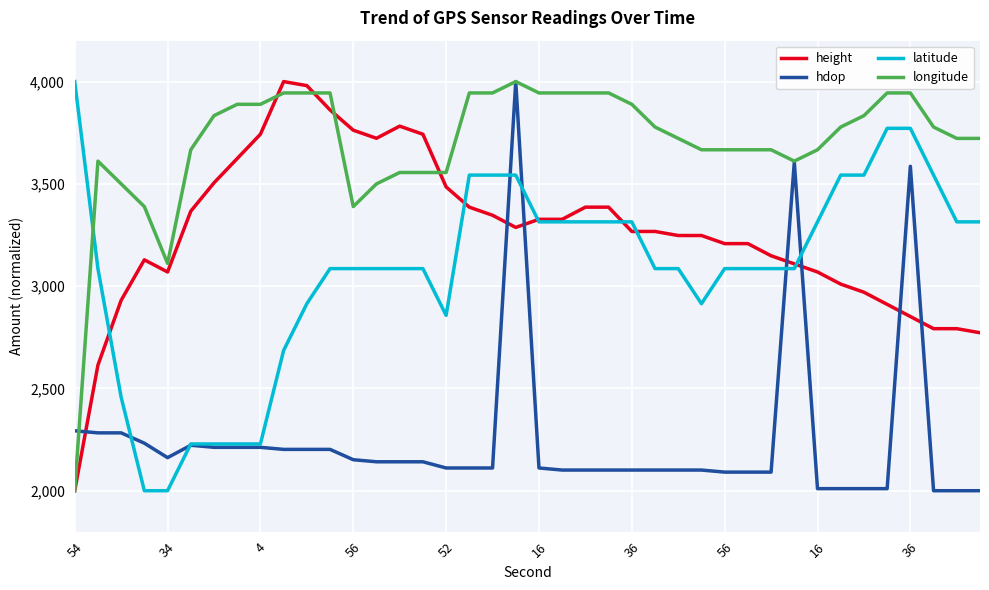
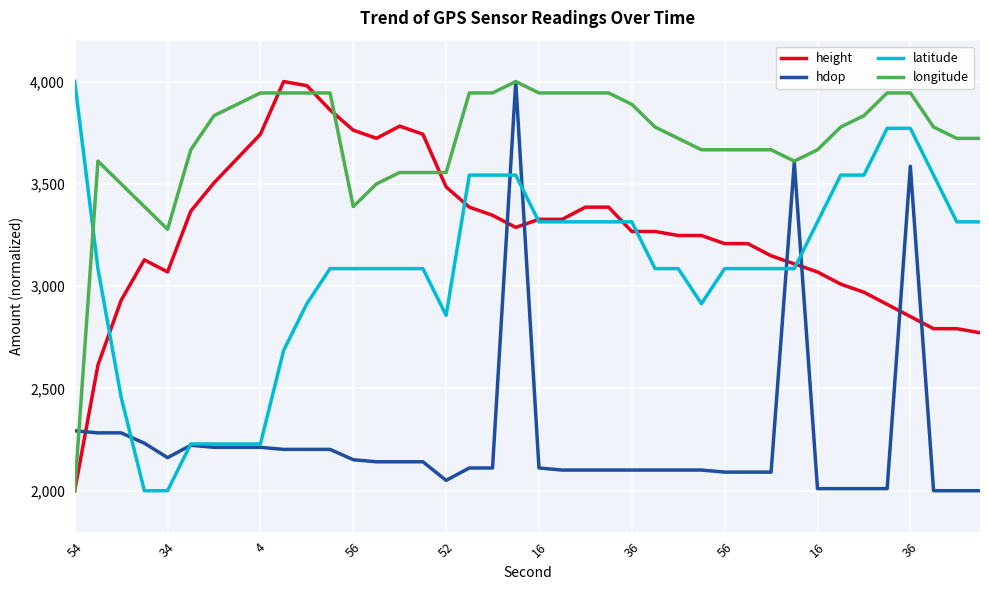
longitude, 34: 3,110 -> 3,280
longitude, 4: 3,890 -> 3,940
hdop, 52: 2,110 -> 2,050
